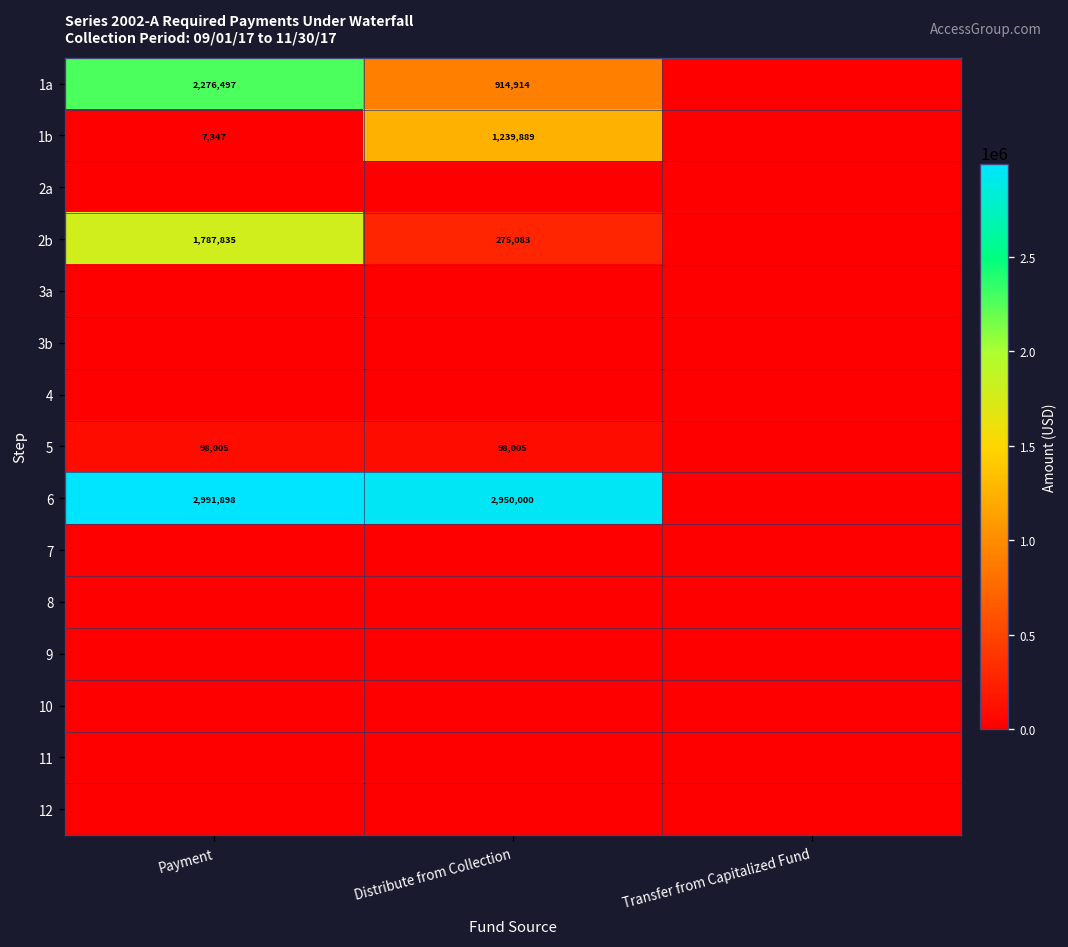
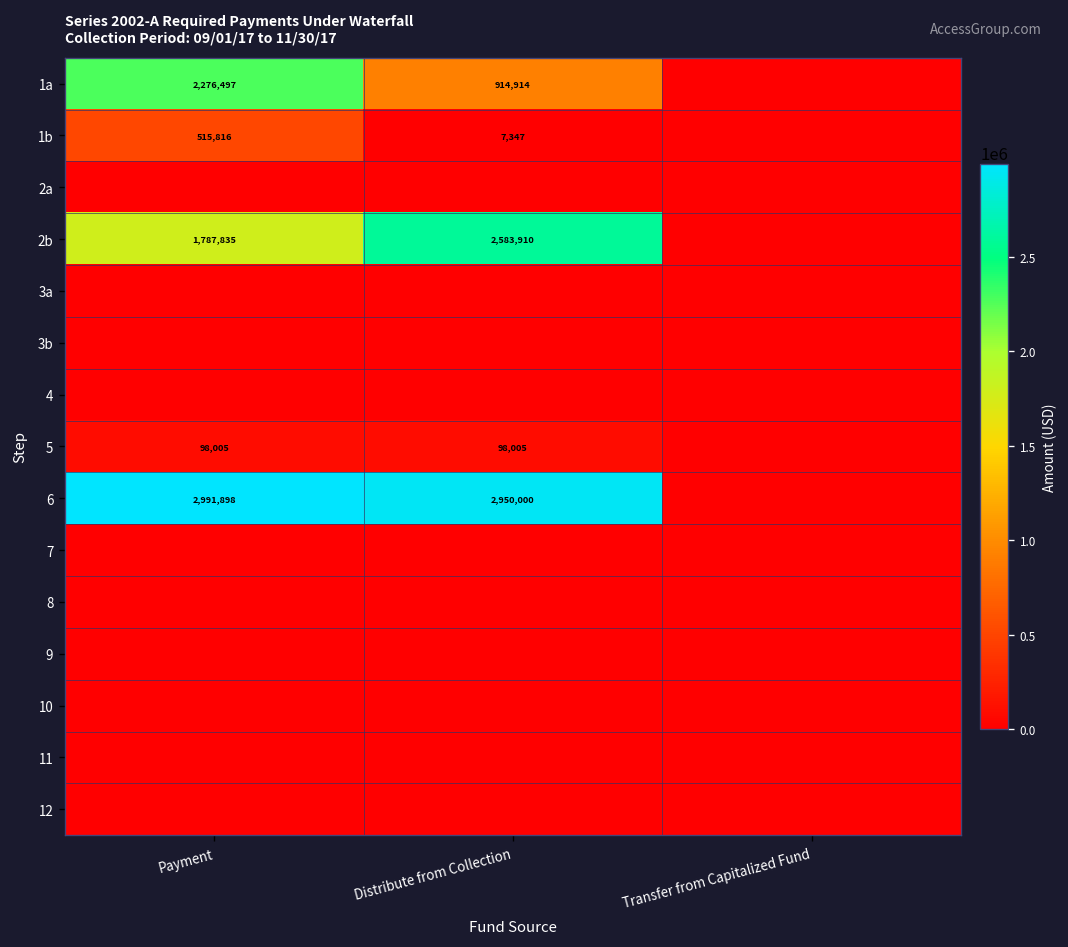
1b, Payment: 7,347 -> 515,816
1b, Distribute from Collection: 1,239,889 -> 7,347
2b, Distribute from Collection: 275,083 -> 2,583,910
